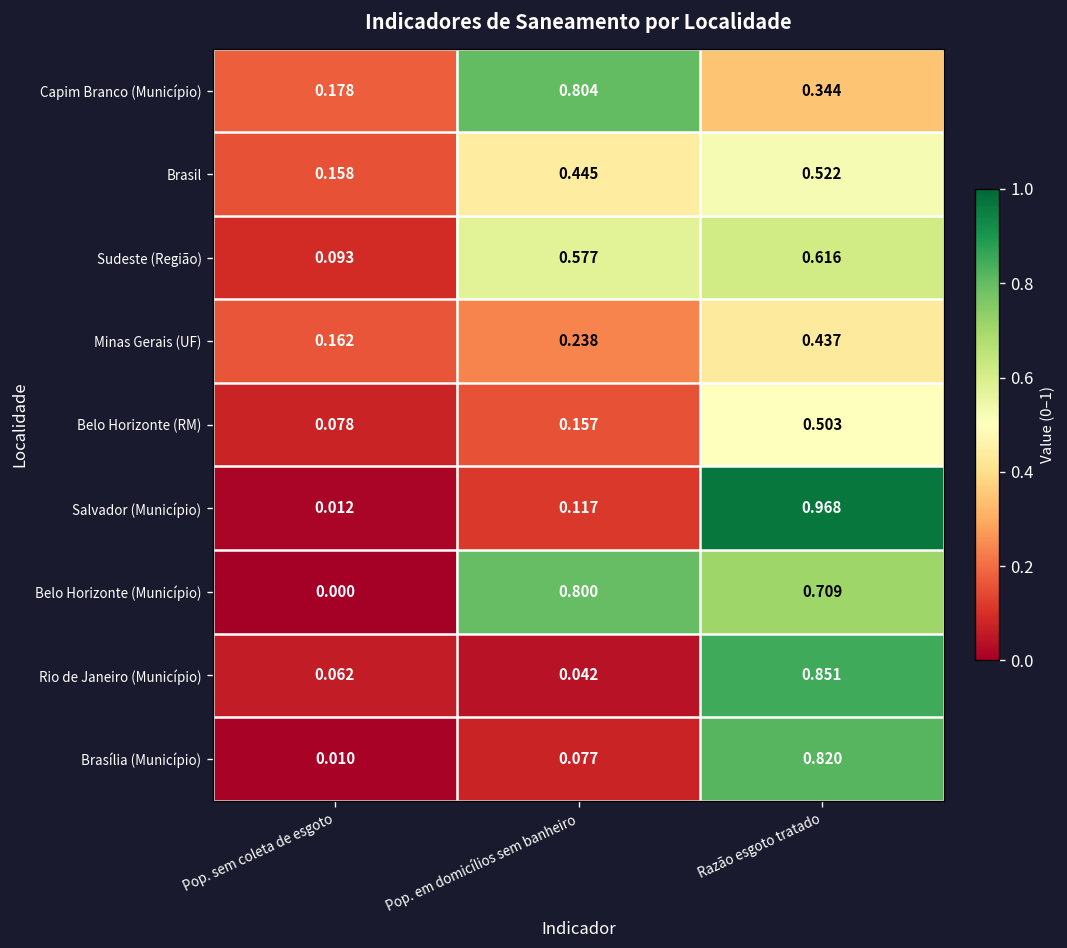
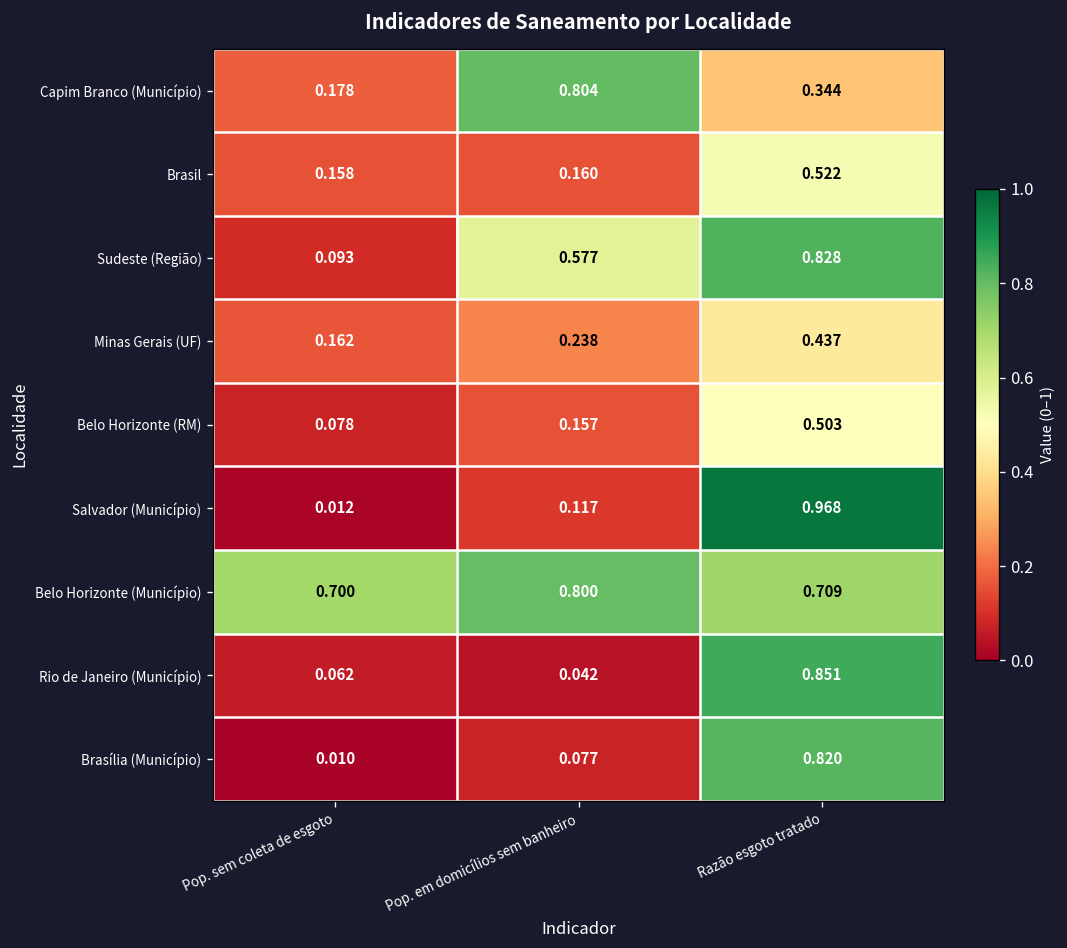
Brasil, Pop. em domicílios sem banheiro: 0.445 -> 0.160
Sudeste (Região), Razão esgoto tratado: 0.616 -> 0.828
Belo Horizonte (Município), Pop. sem coleta de esgoto: 0.000 -> 0.700
